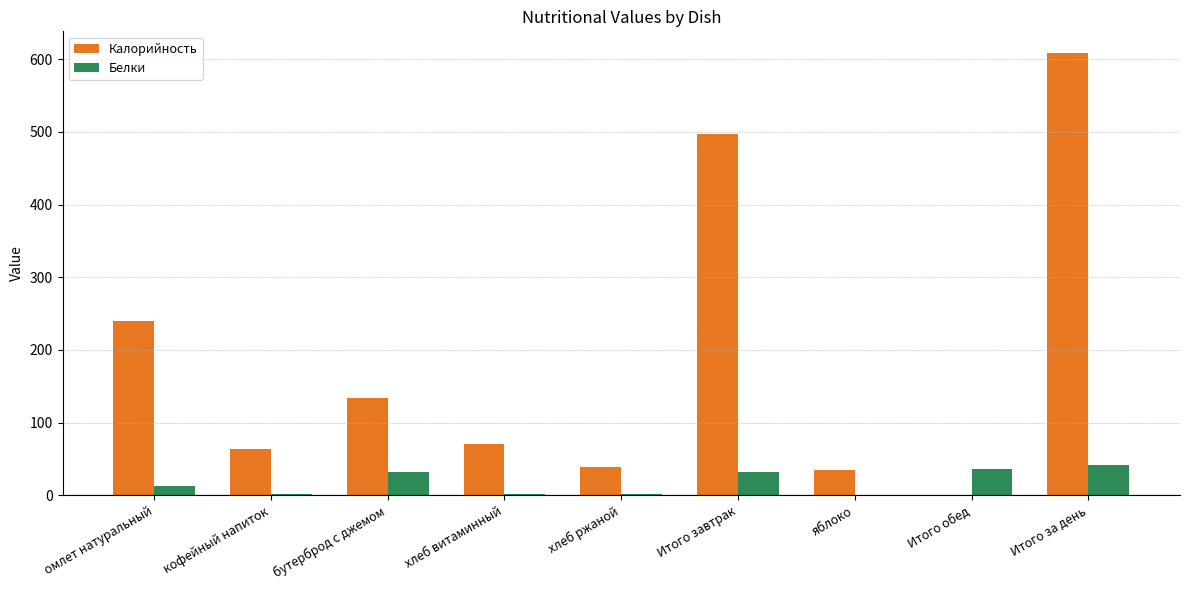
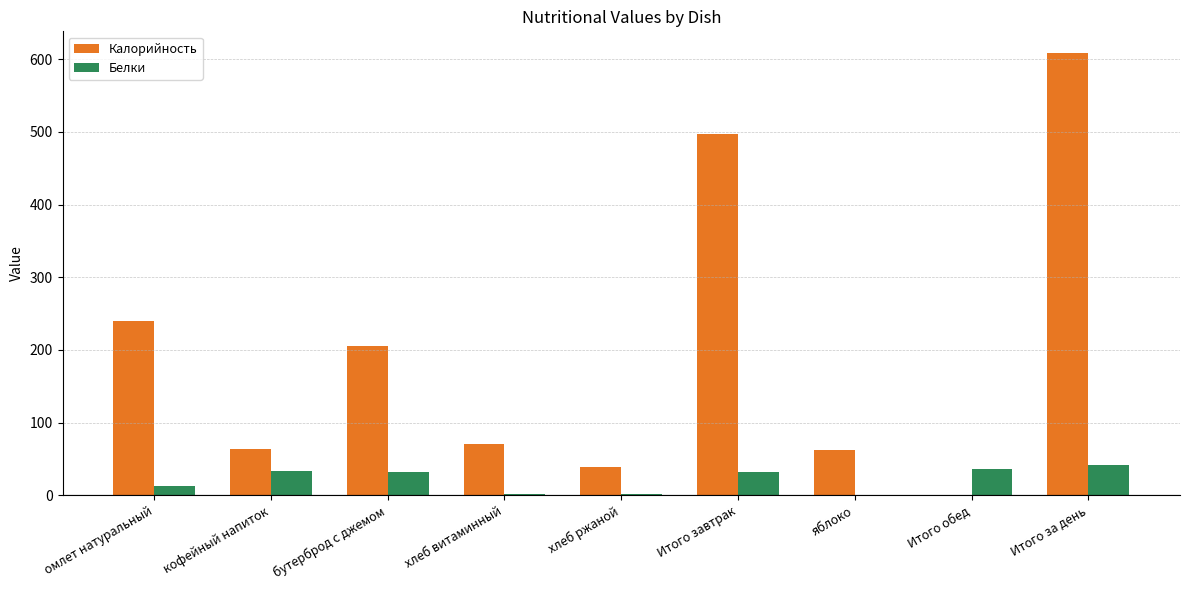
Белки, кофейный напиток: 0 -> 30
Калорийность, бутерброд с джемом: 130 -> 210
Калорийность, яблоко: 40 -> 60
